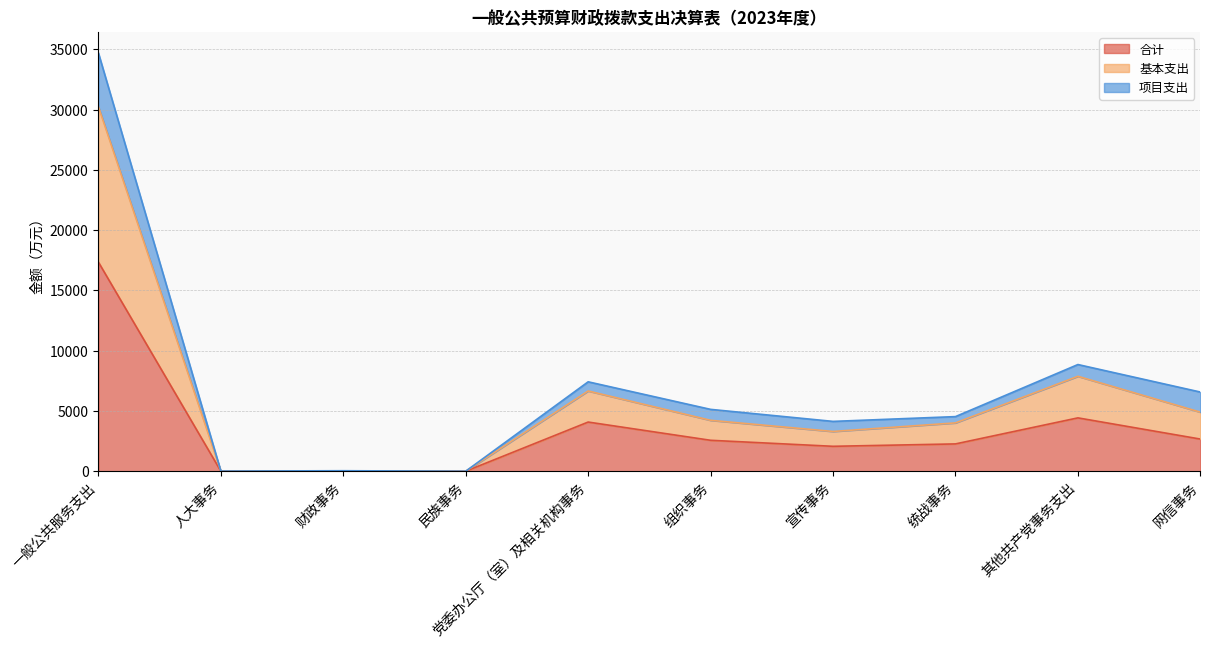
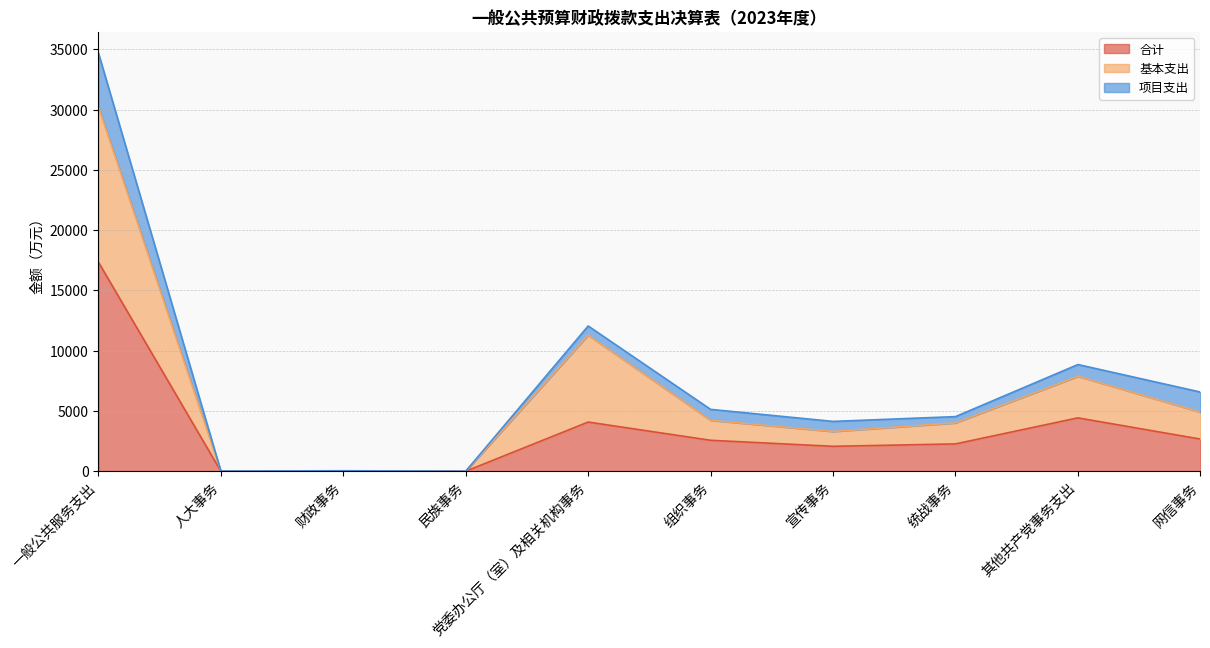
基本支出, 党委办公厅（室）及相关机构事务: 2600 -> 7200
